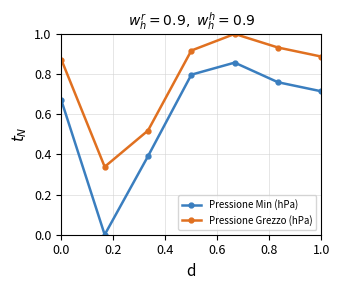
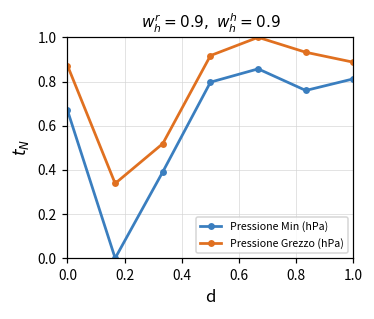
Pressione Min (hPa), 1.0: 0.71 -> 0.81
